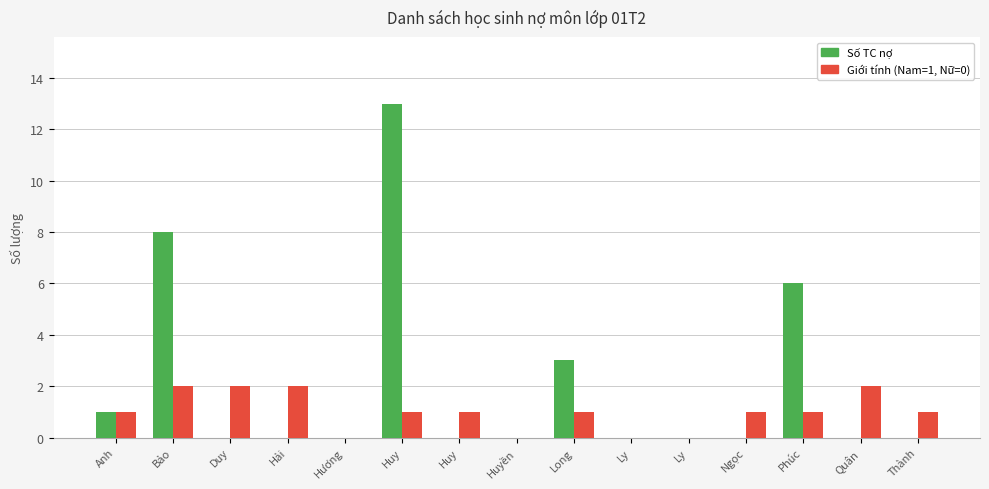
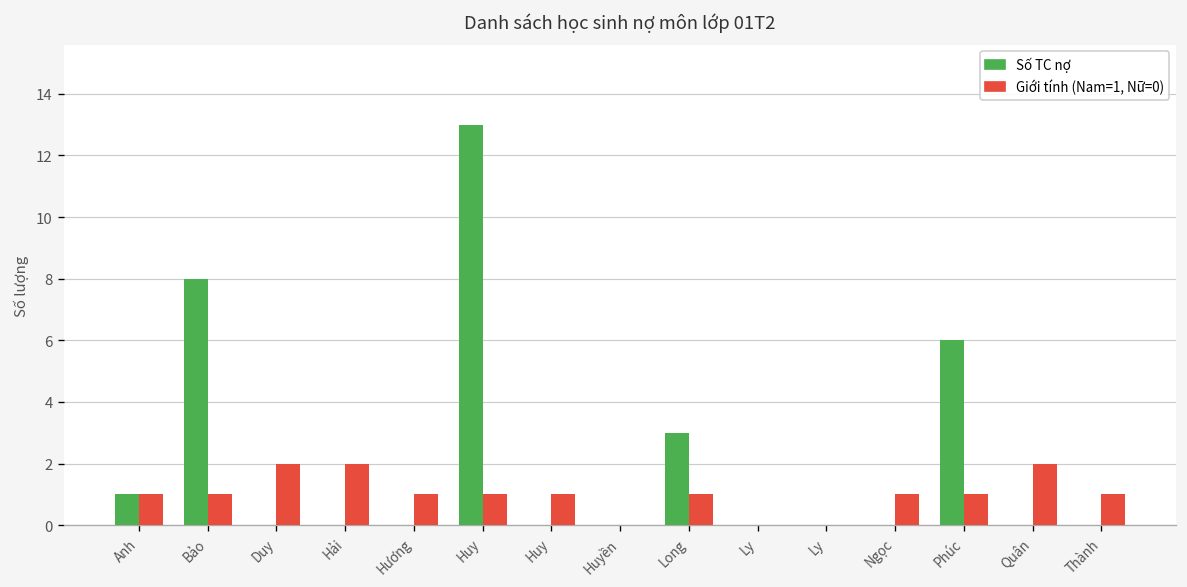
Giới tính (Nam=1, Nữ=0), Bảo: 2 -> 1
Giới tính (Nam=1, Nữ=0), Hương: 0 -> 1
